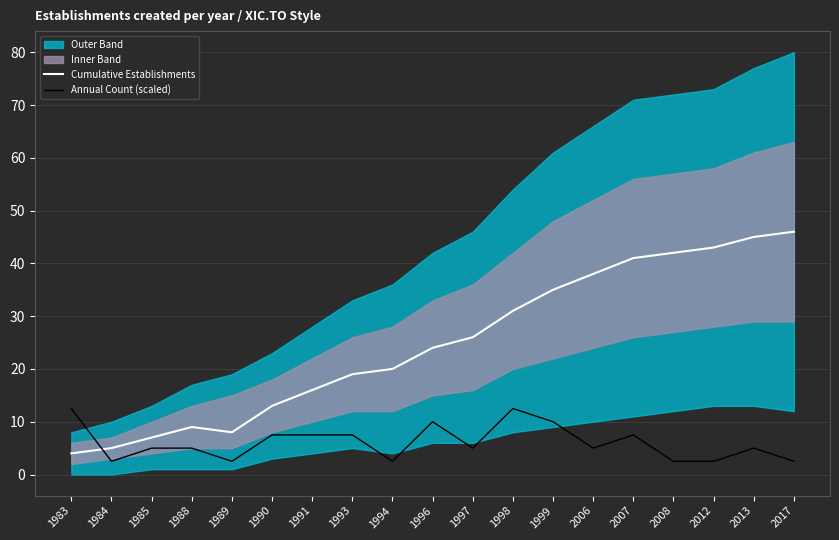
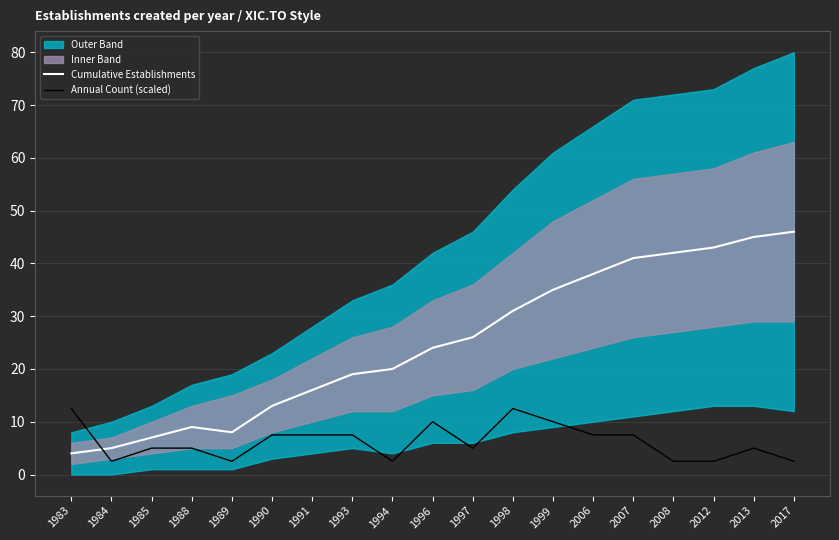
Annual Count (scaled), 2006: 5 -> 8
